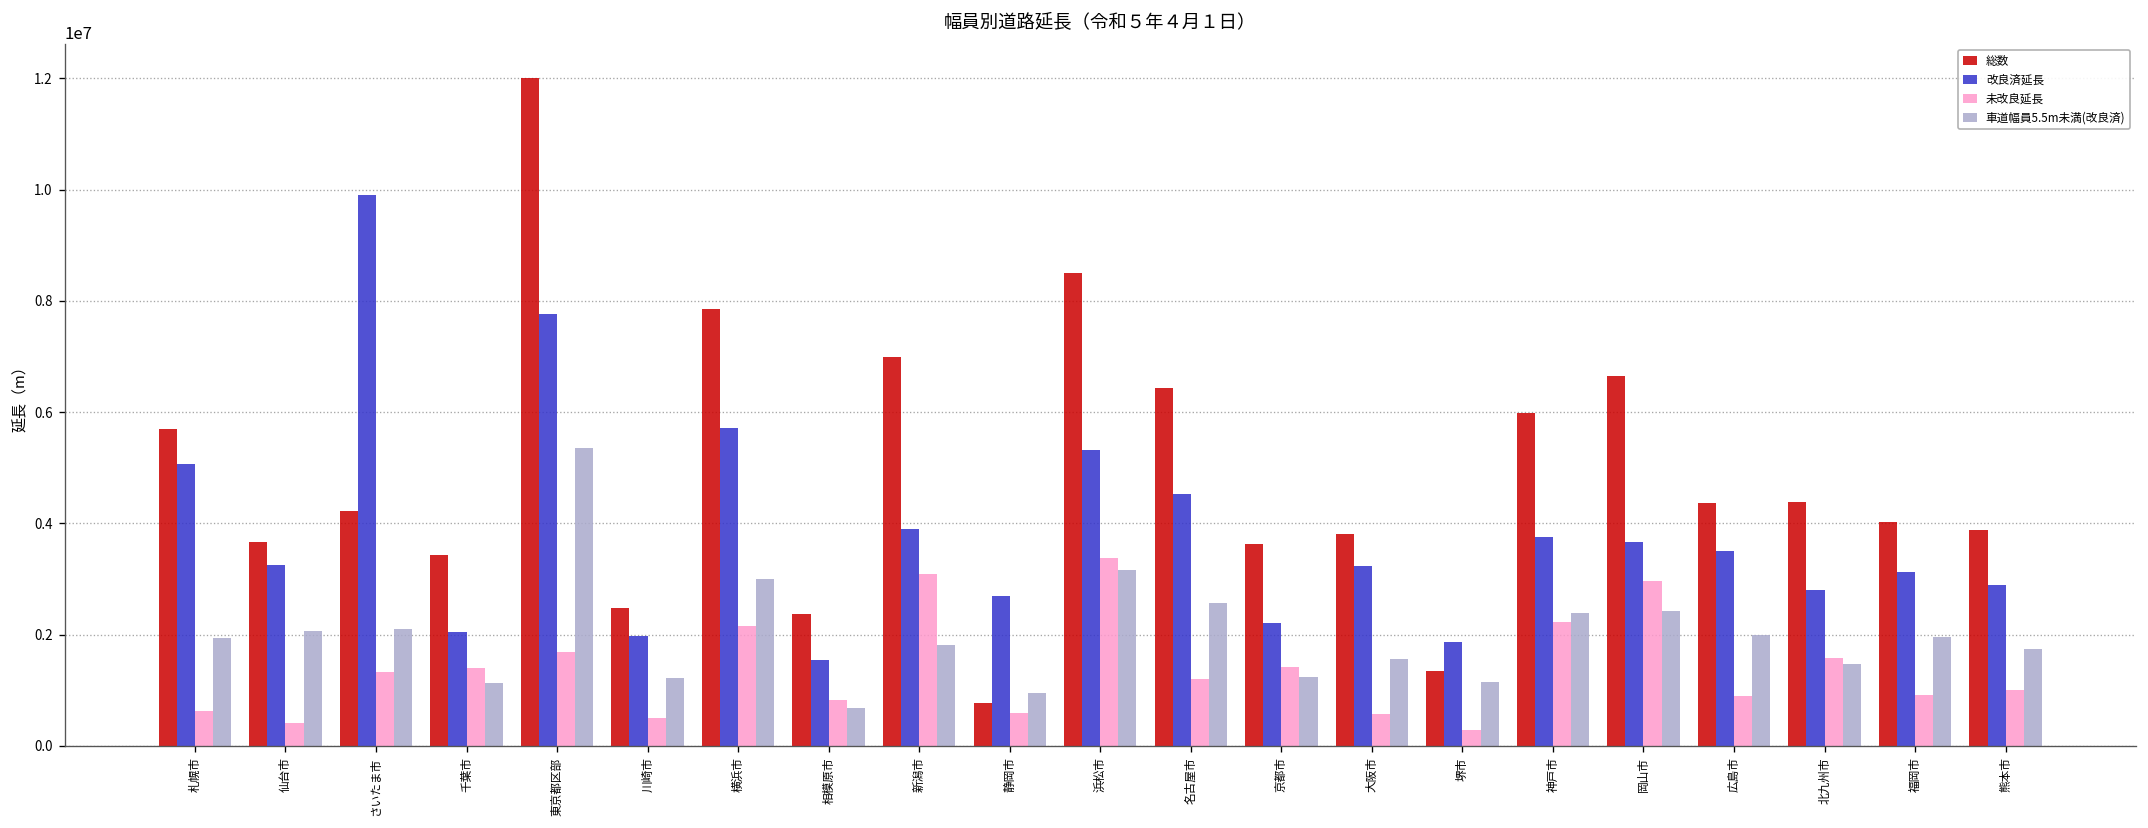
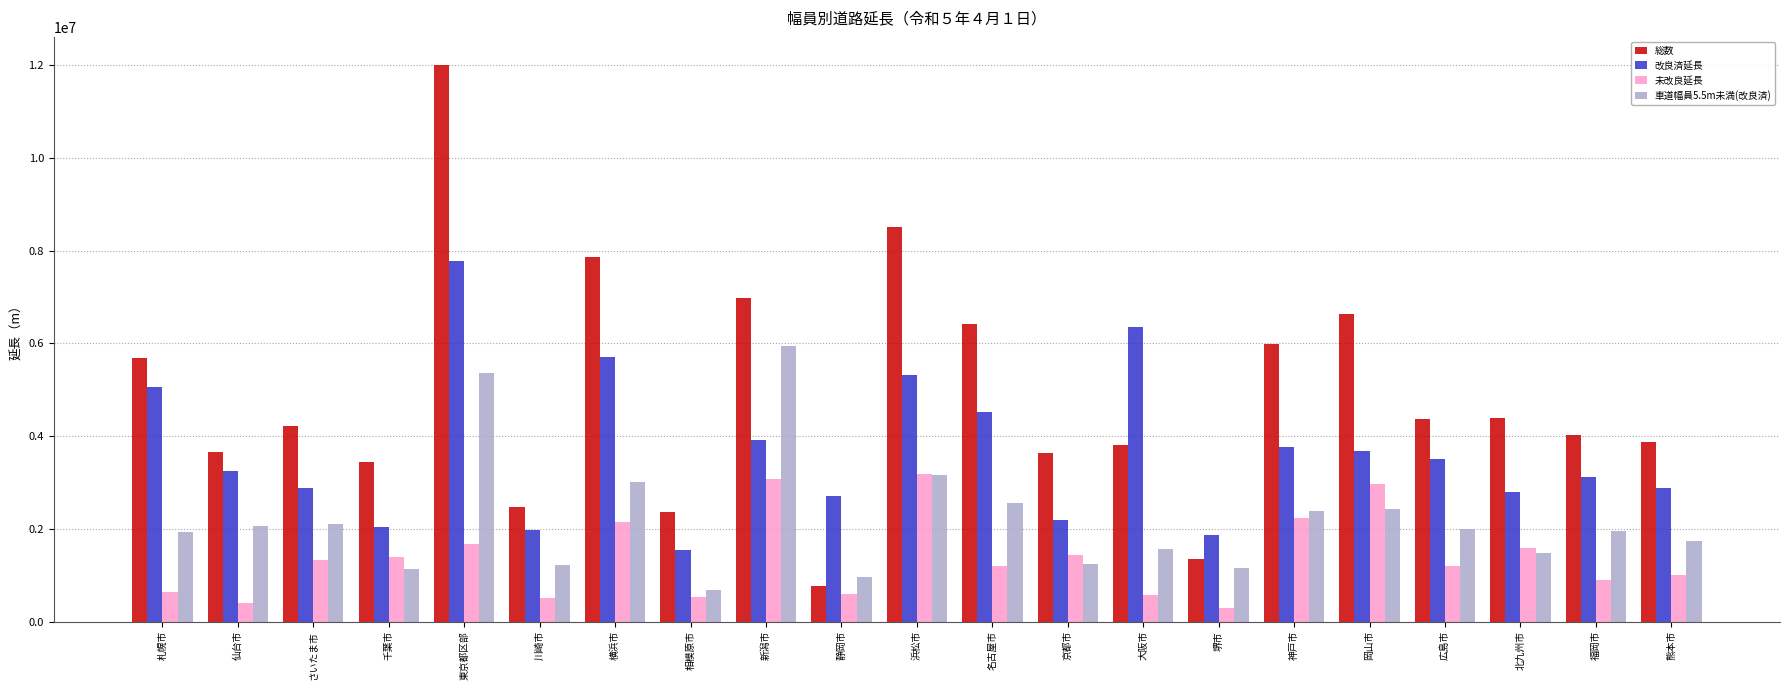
改良済延長, さいたま市: 9900000 -> 2900000
未改良延長, 相模原市: 800000 -> 500000
車道幅員5.5m未満(改良済), 新潟市: 1800000 -> 5900000
未改良延長, 浜松市: 3400000 -> 3200000
改良済延長, 大阪市: 3200000 -> 6400000
未改良延長, 広島市: 900000 -> 1200000
